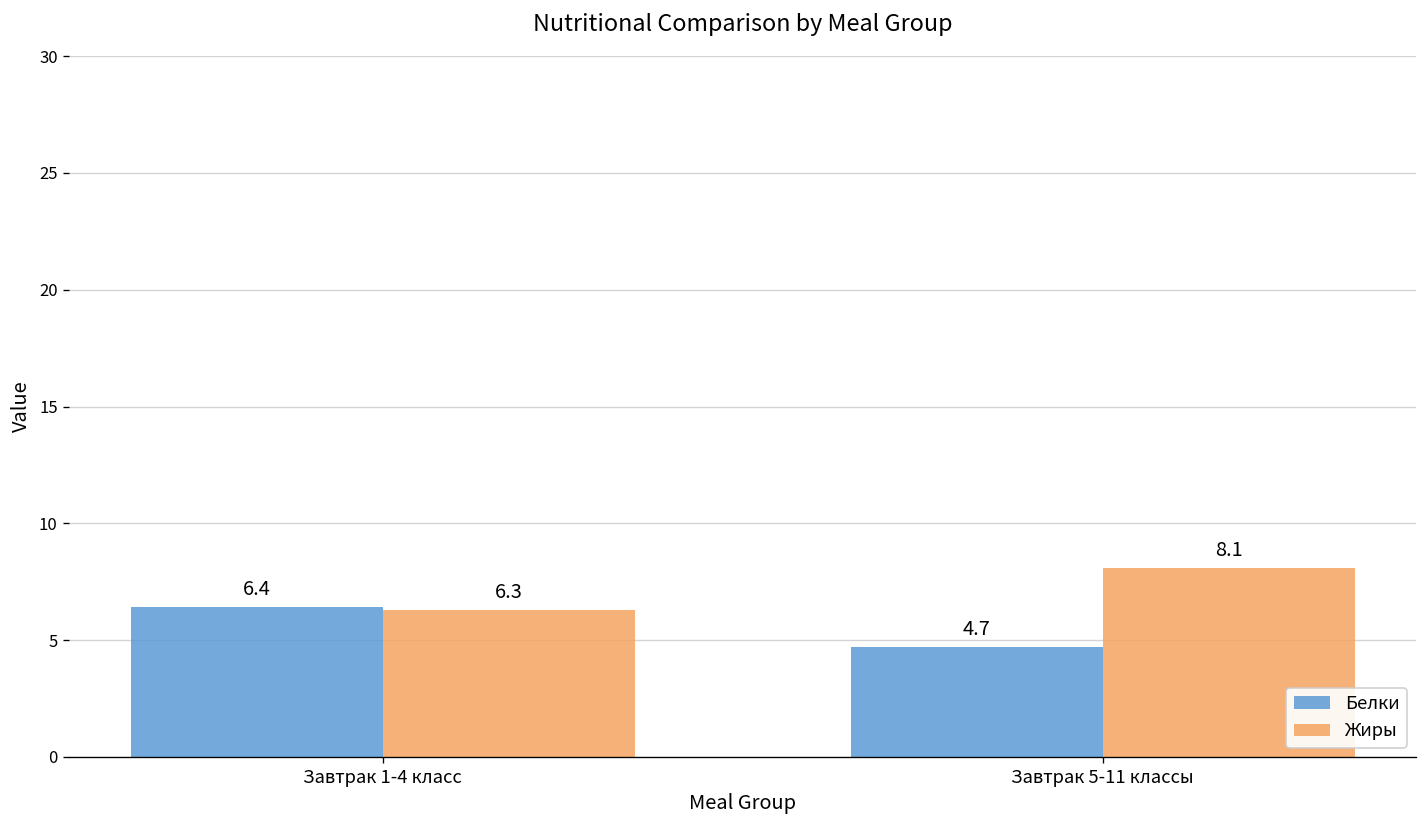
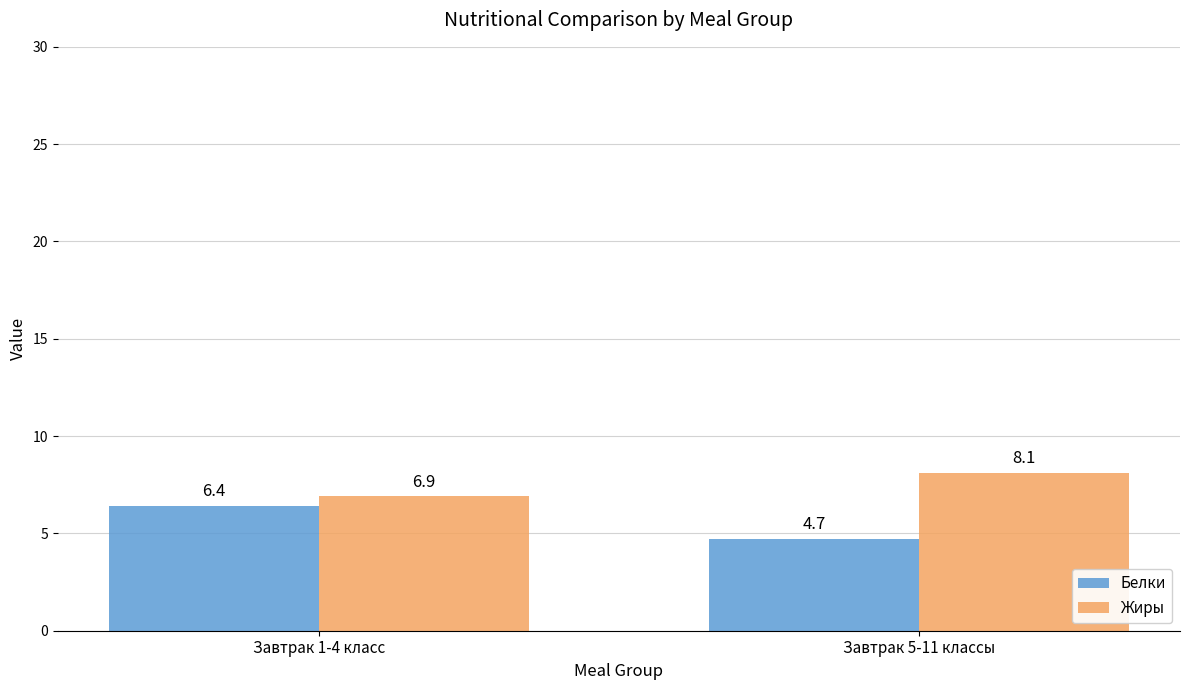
Жиры, Завтрак 1-4 класс: 6.3 -> 6.9
